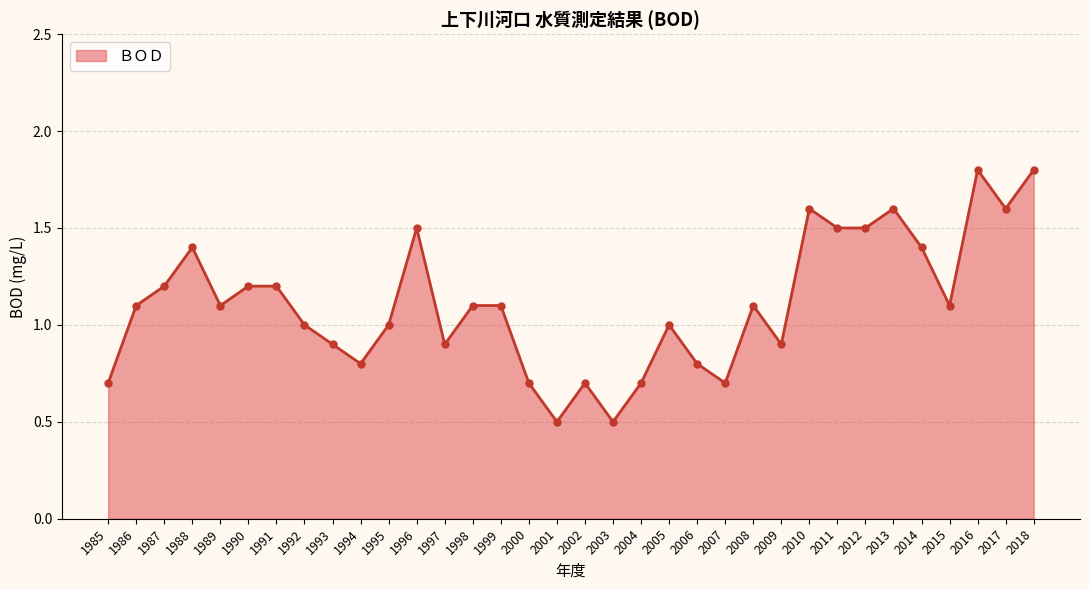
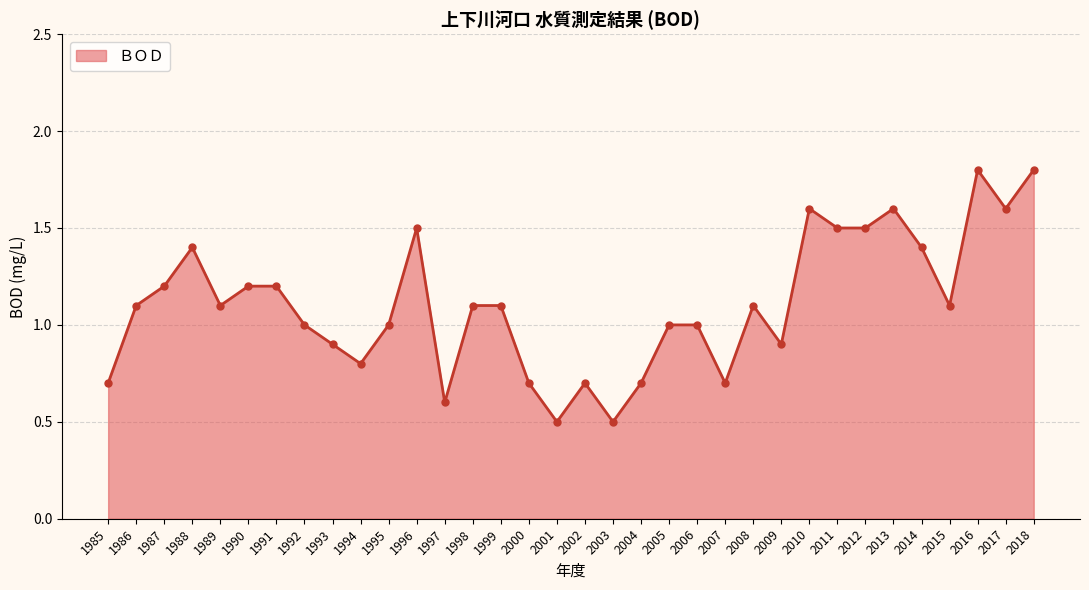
1997: 0.9 -> 0.6
2006: 0.8 -> 1.0
